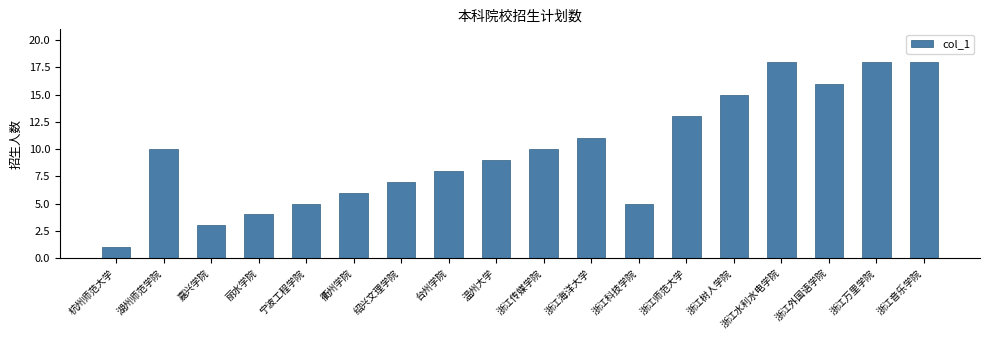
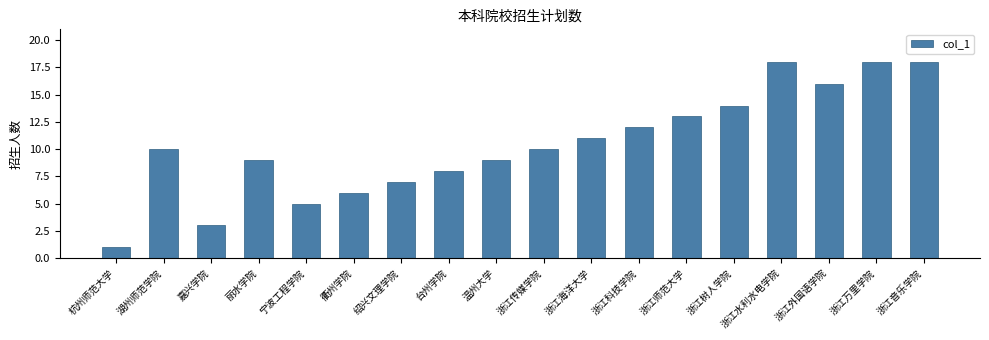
丽水学院: 4 -> 9
浙江科技学院: 5 -> 12
浙江树人学院: 15 -> 14
